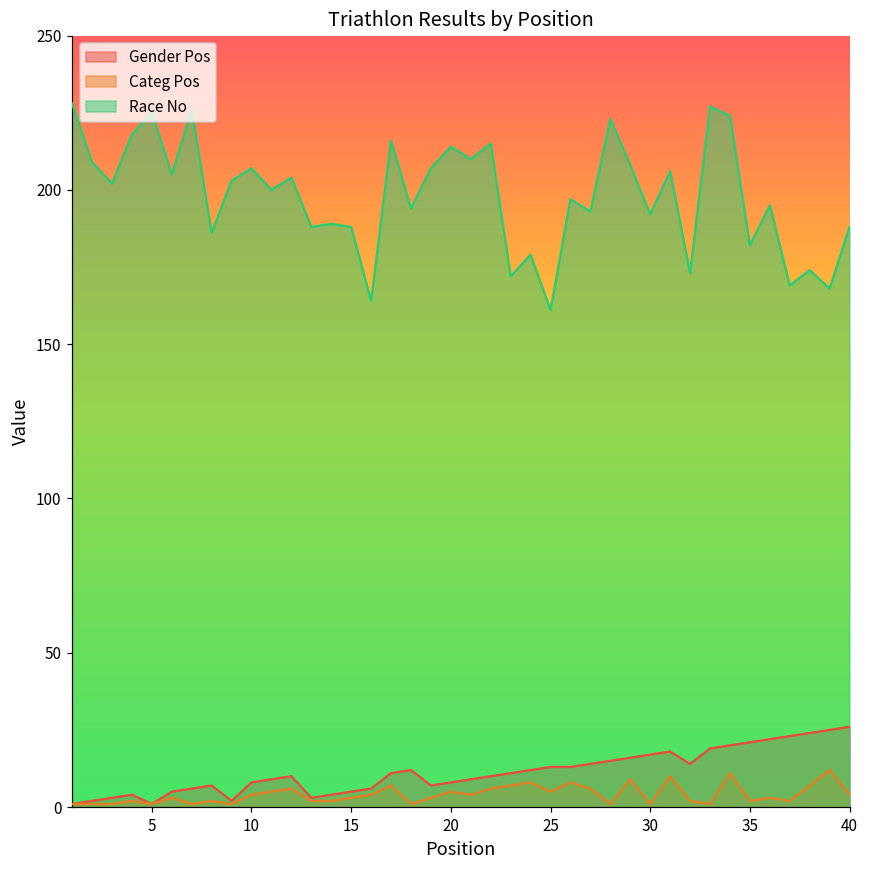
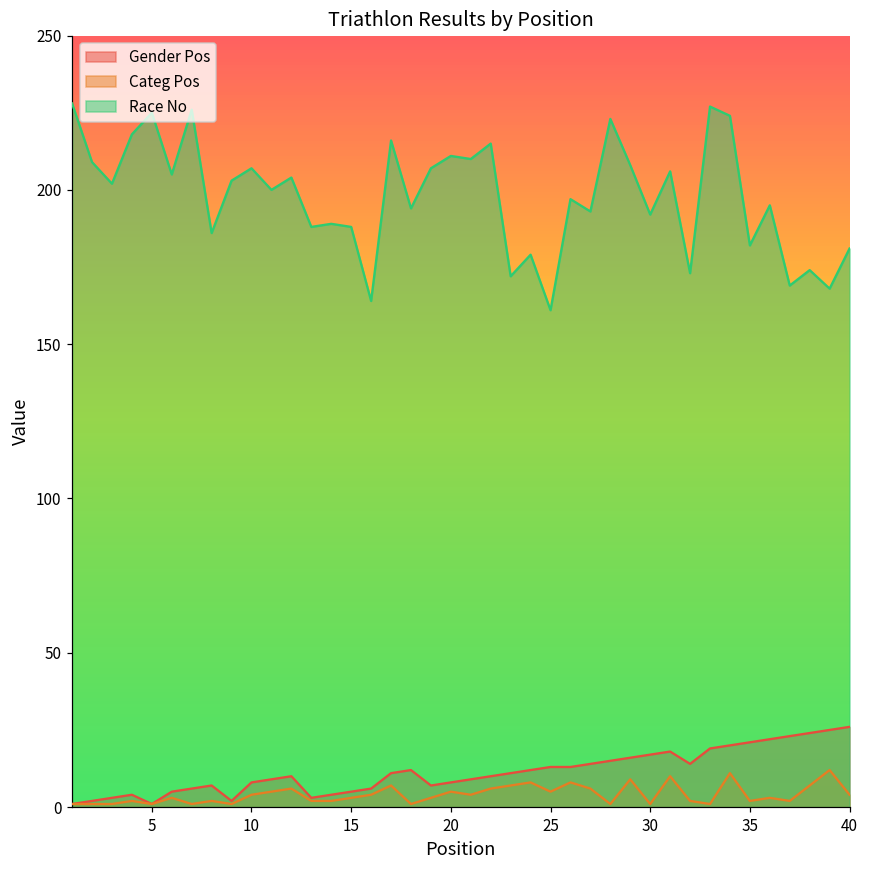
Race No, 20: 214 -> 211
Race No, 40: 188 -> 181
